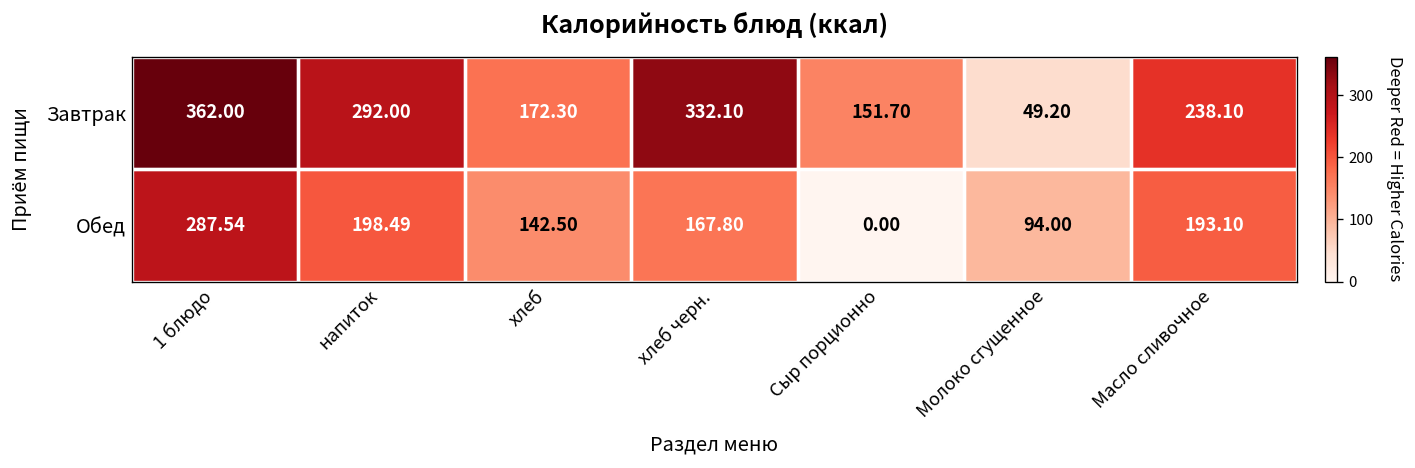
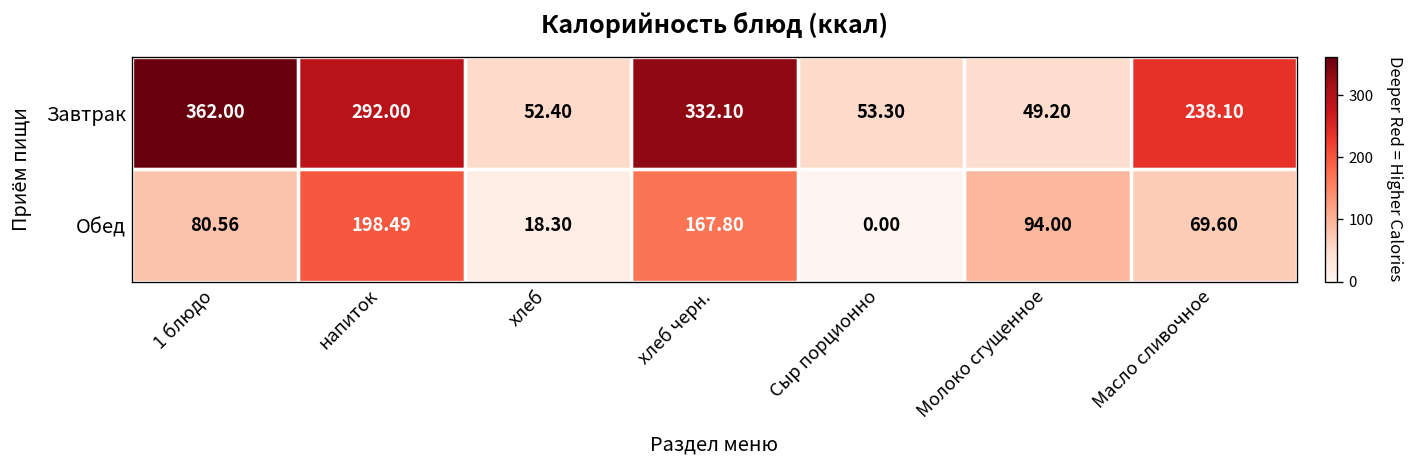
Завтрак, хлеб: 172.30 -> 52.40
Завтрак, Сыр порционно: 151.70 -> 53.30
Обед, 1 блюдо: 287.54 -> 80.56
Обед, хлеб: 142.50 -> 18.30
Обед, Масло сливочное: 193.10 -> 69.60
